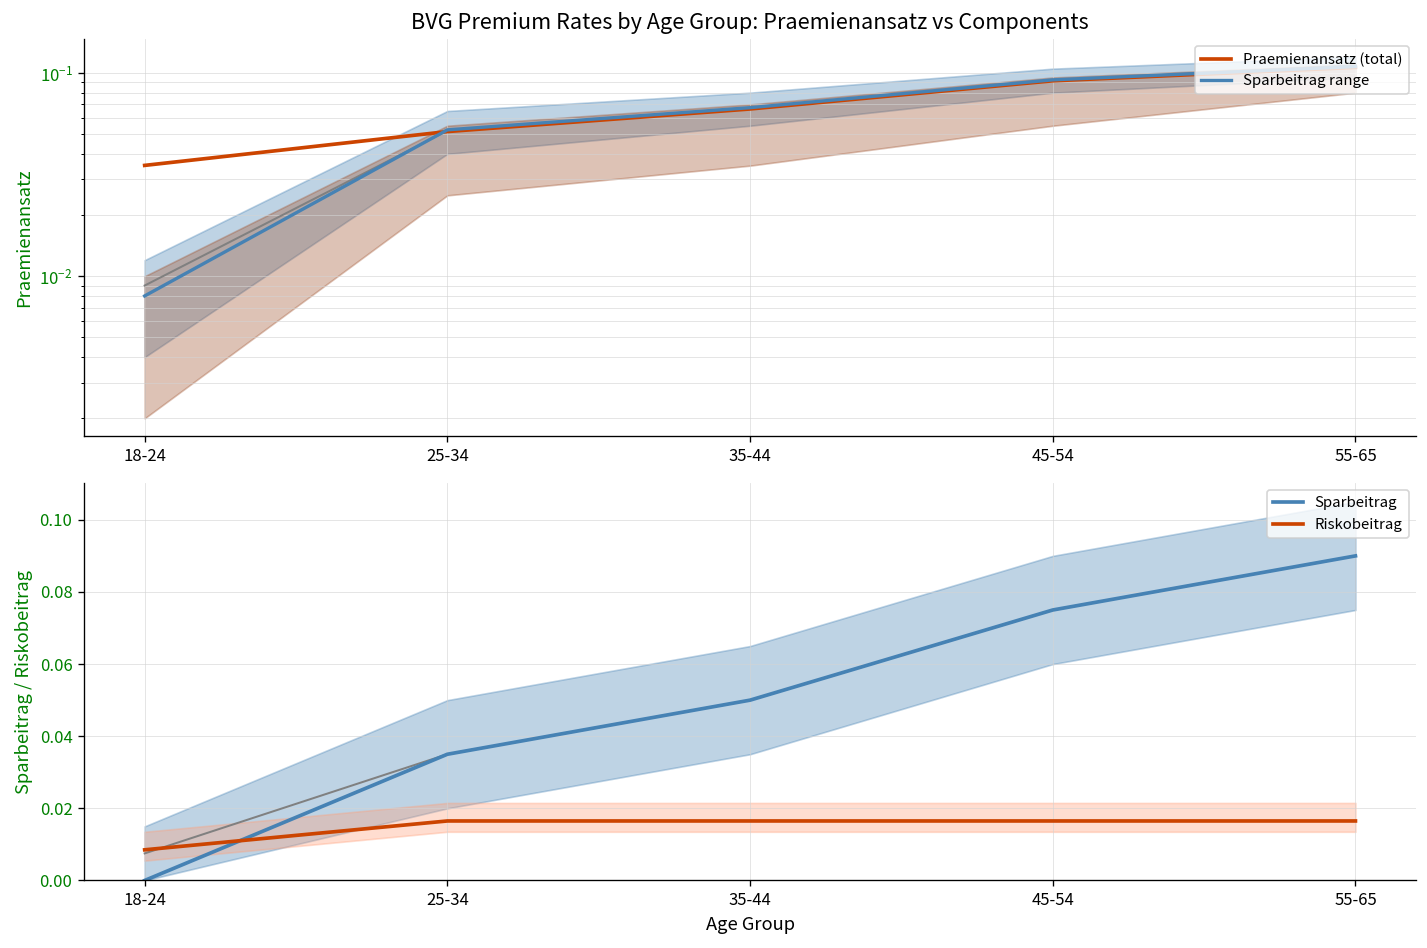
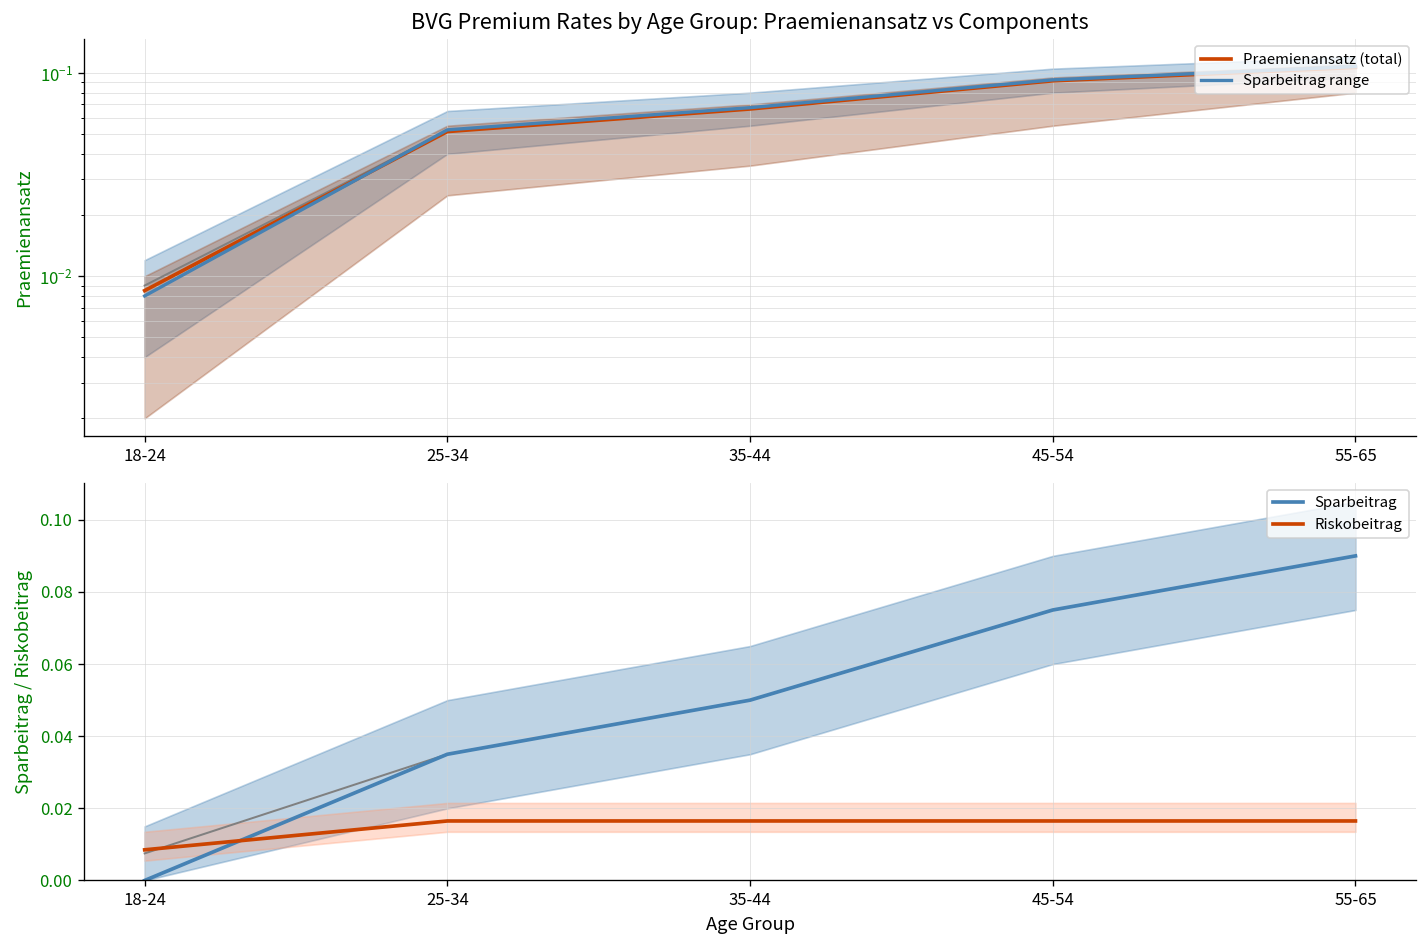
BVG Premium Rates by Age Group: Praemienansatz vs Components, Praemienansatz (total), 18-24: 0.035 -> 0.009
